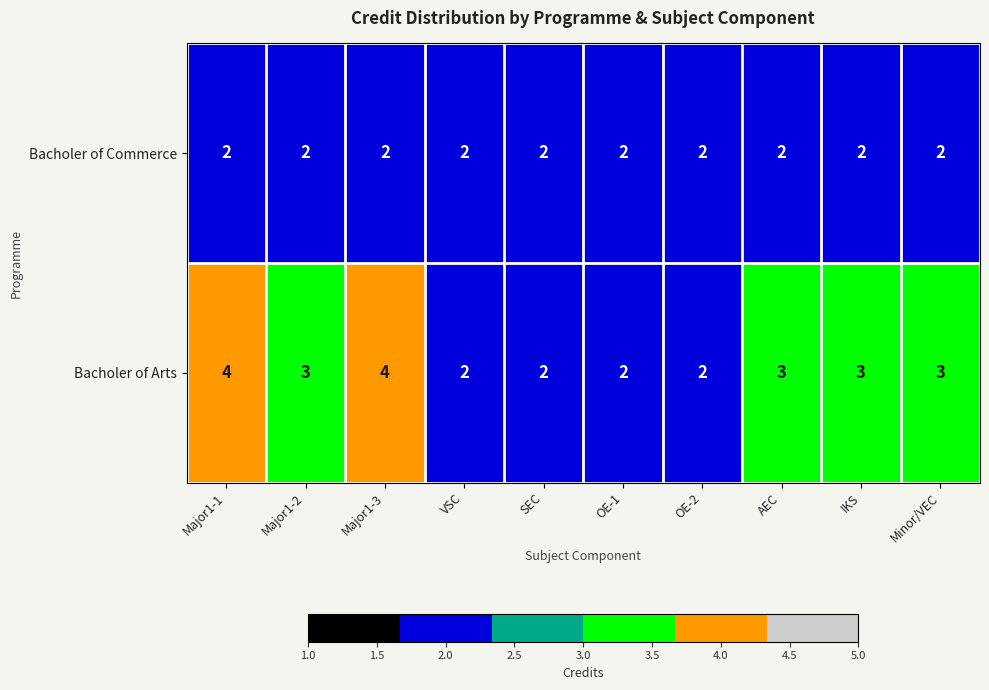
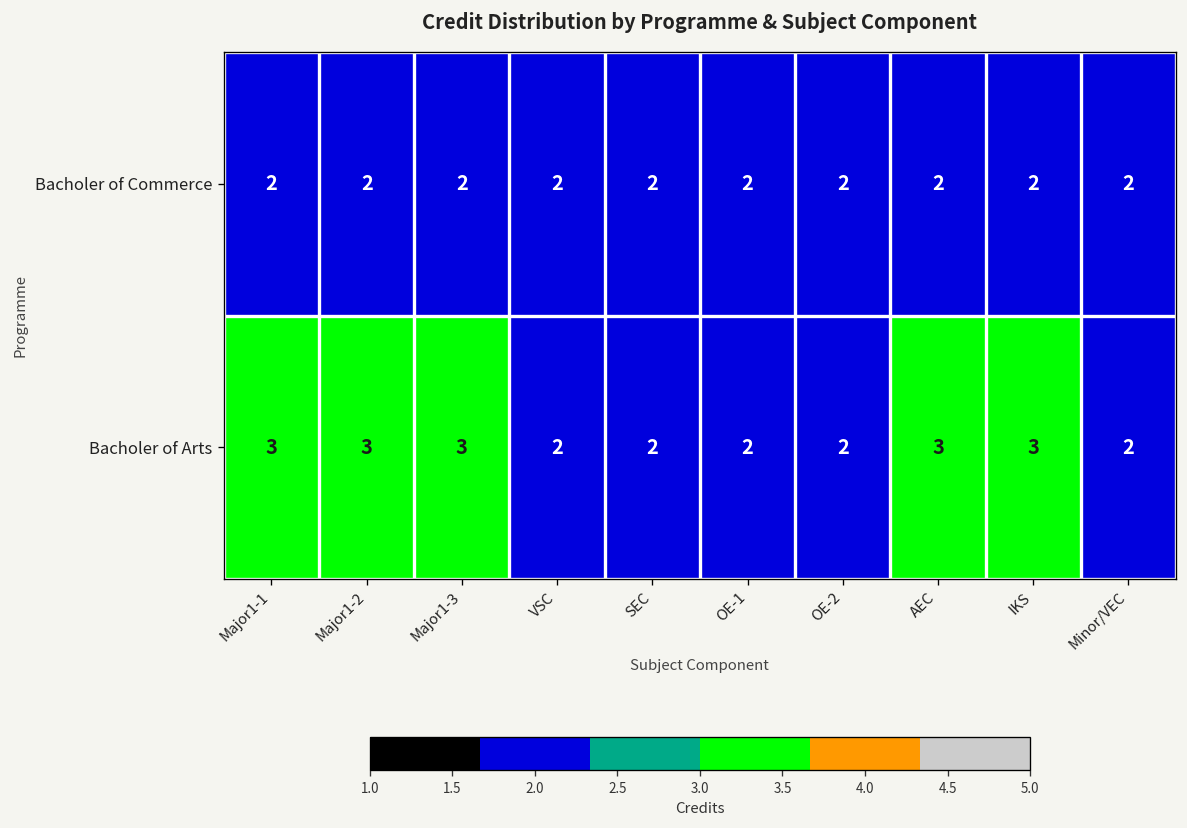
Bacholer of Arts, Major1-1: 4 -> 3
Bacholer of Arts, Major1-3: 4 -> 3
Bacholer of Arts, Minor/VEC: 3 -> 2
